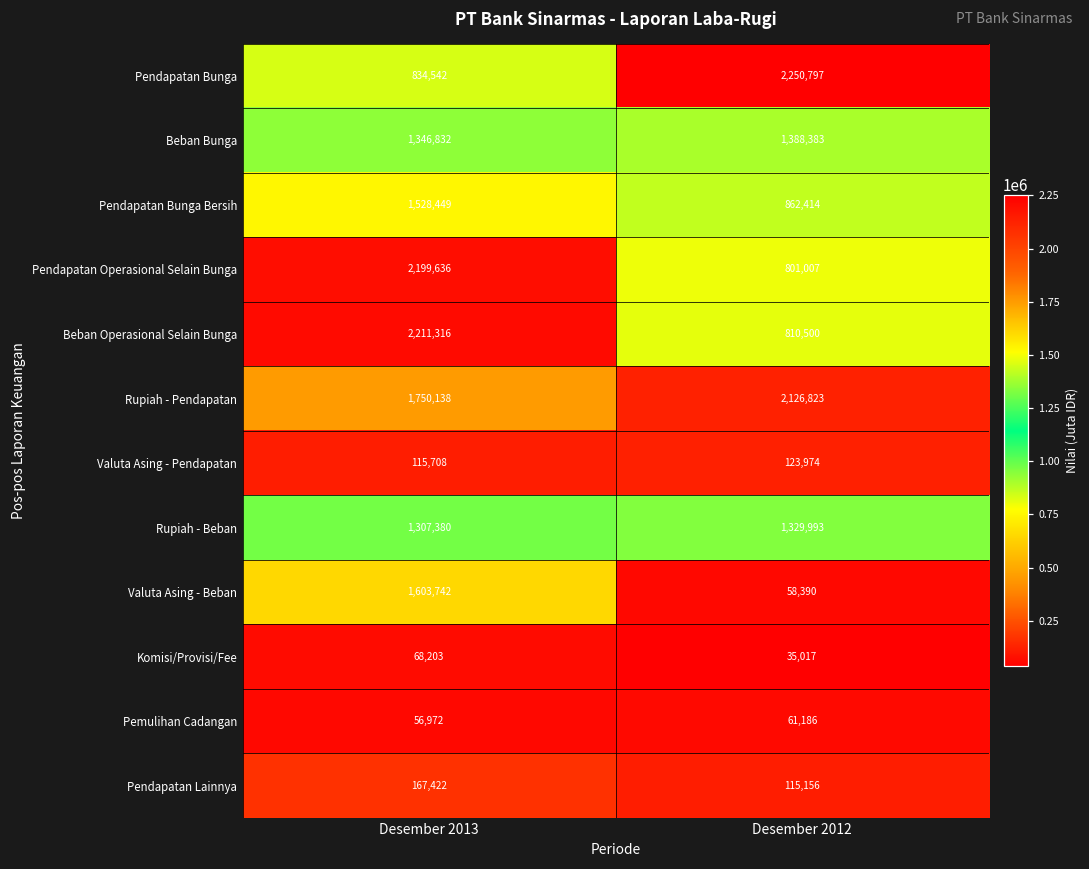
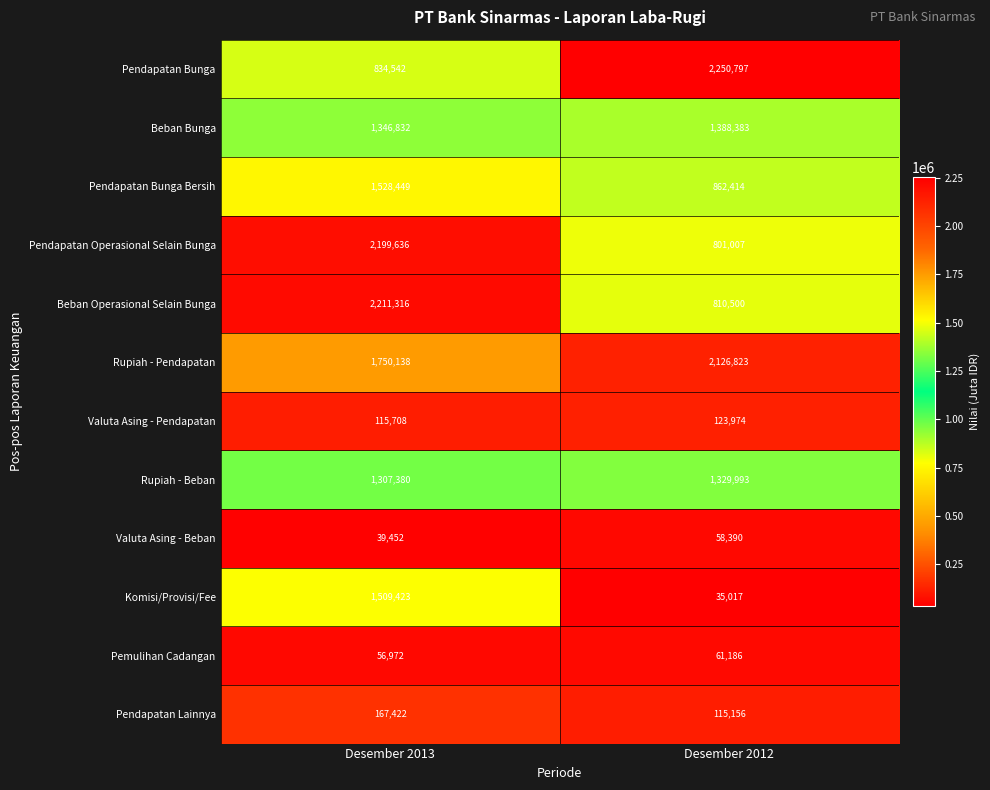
Valuta Asing - Beban, Desember 2013: 1,603,742 -> 39,452
Komisi/Provisi/Fee, Desember 2013: 68,203 -> 1,509,423
